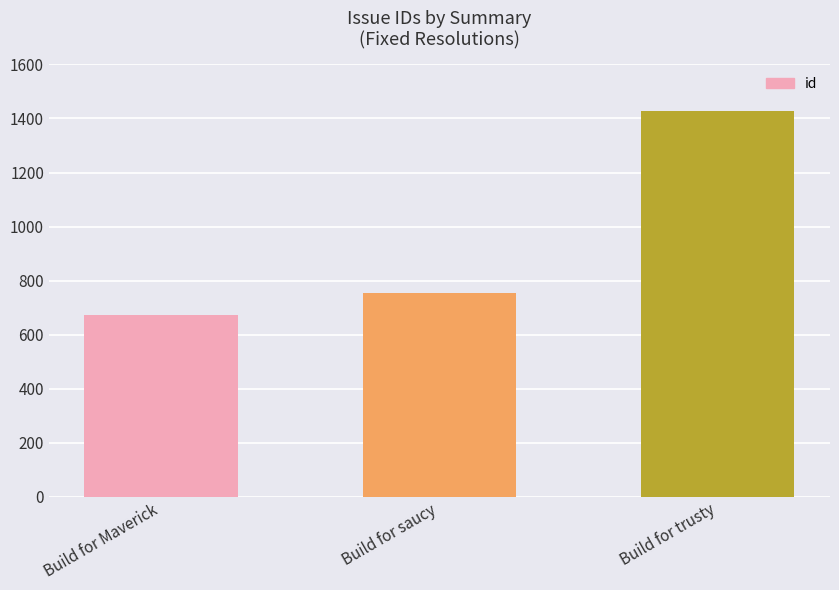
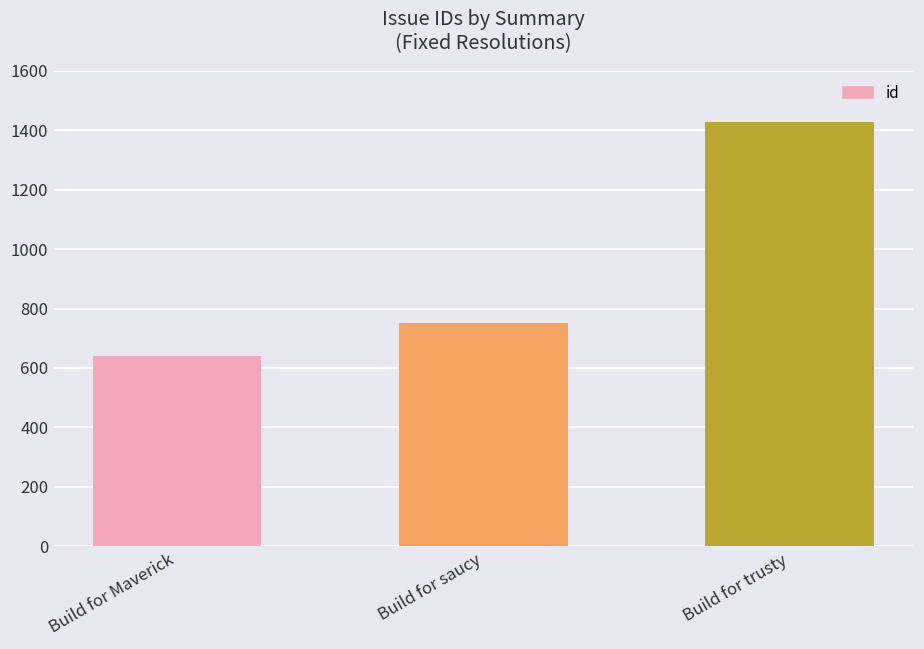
Build for Maverick: 670 -> 640
